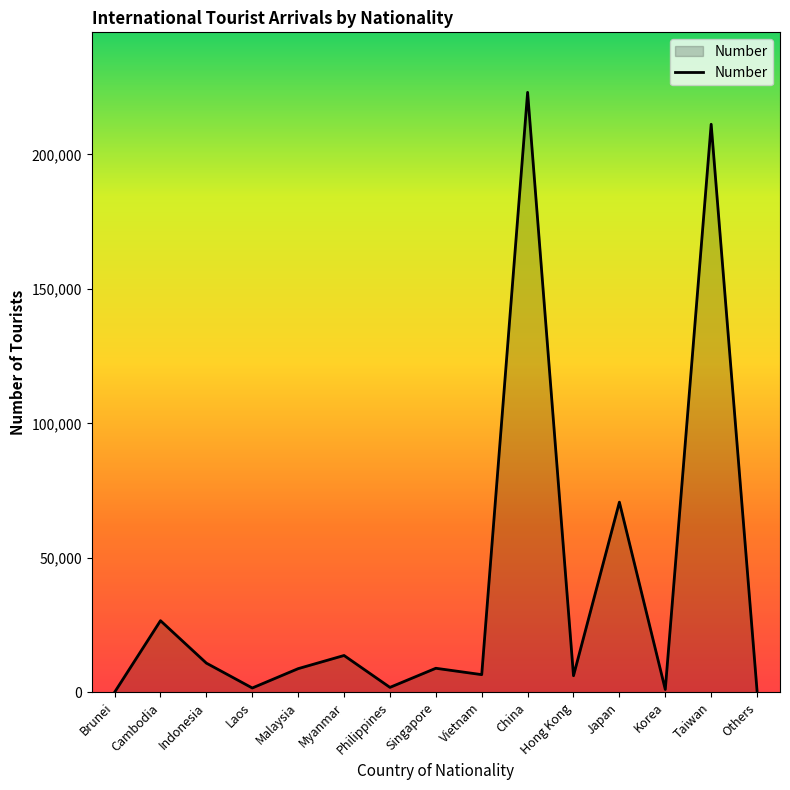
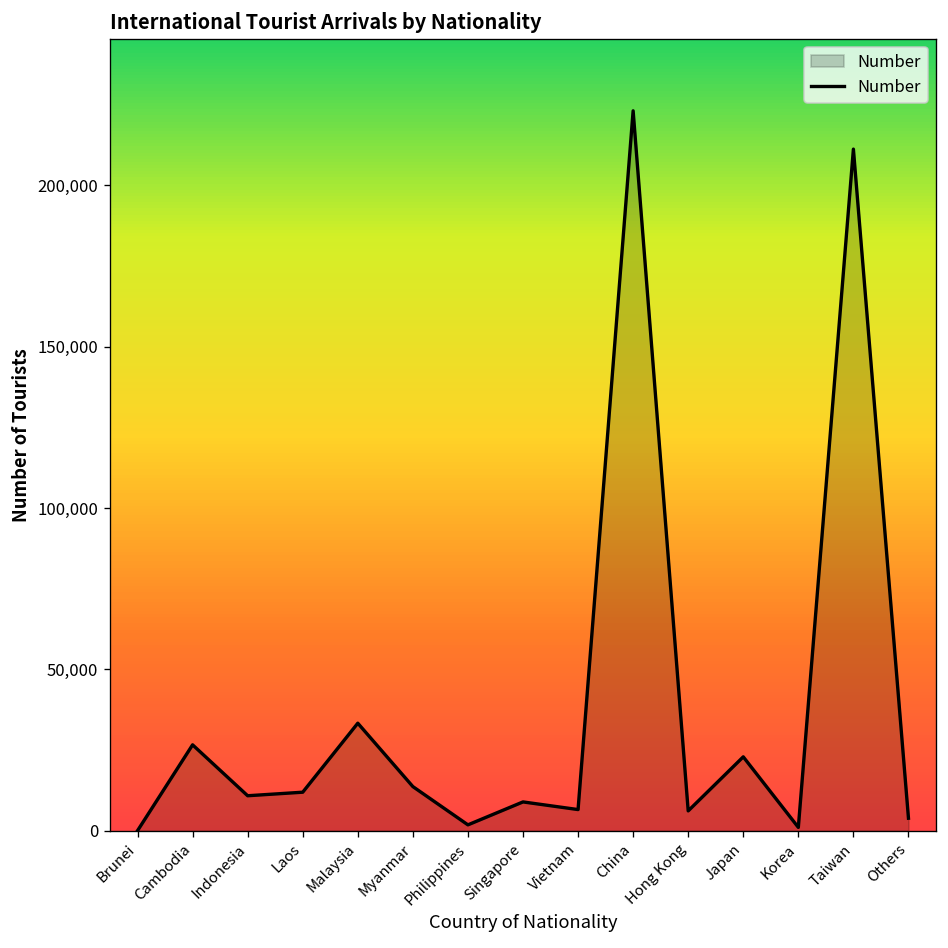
Laos: 2,000 -> 12,000
Malaysia: 9,000 -> 33,000
Japan: 71,000 -> 23,000
Others: 1,000 -> 4,000
